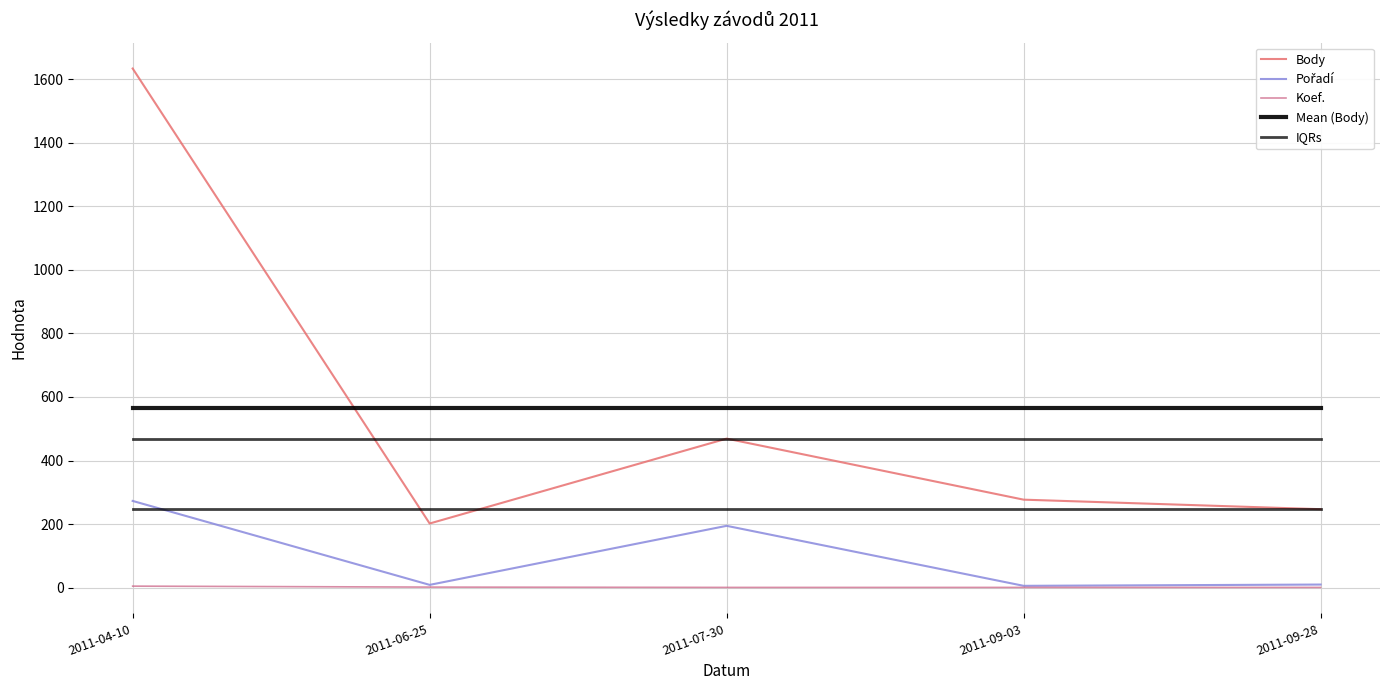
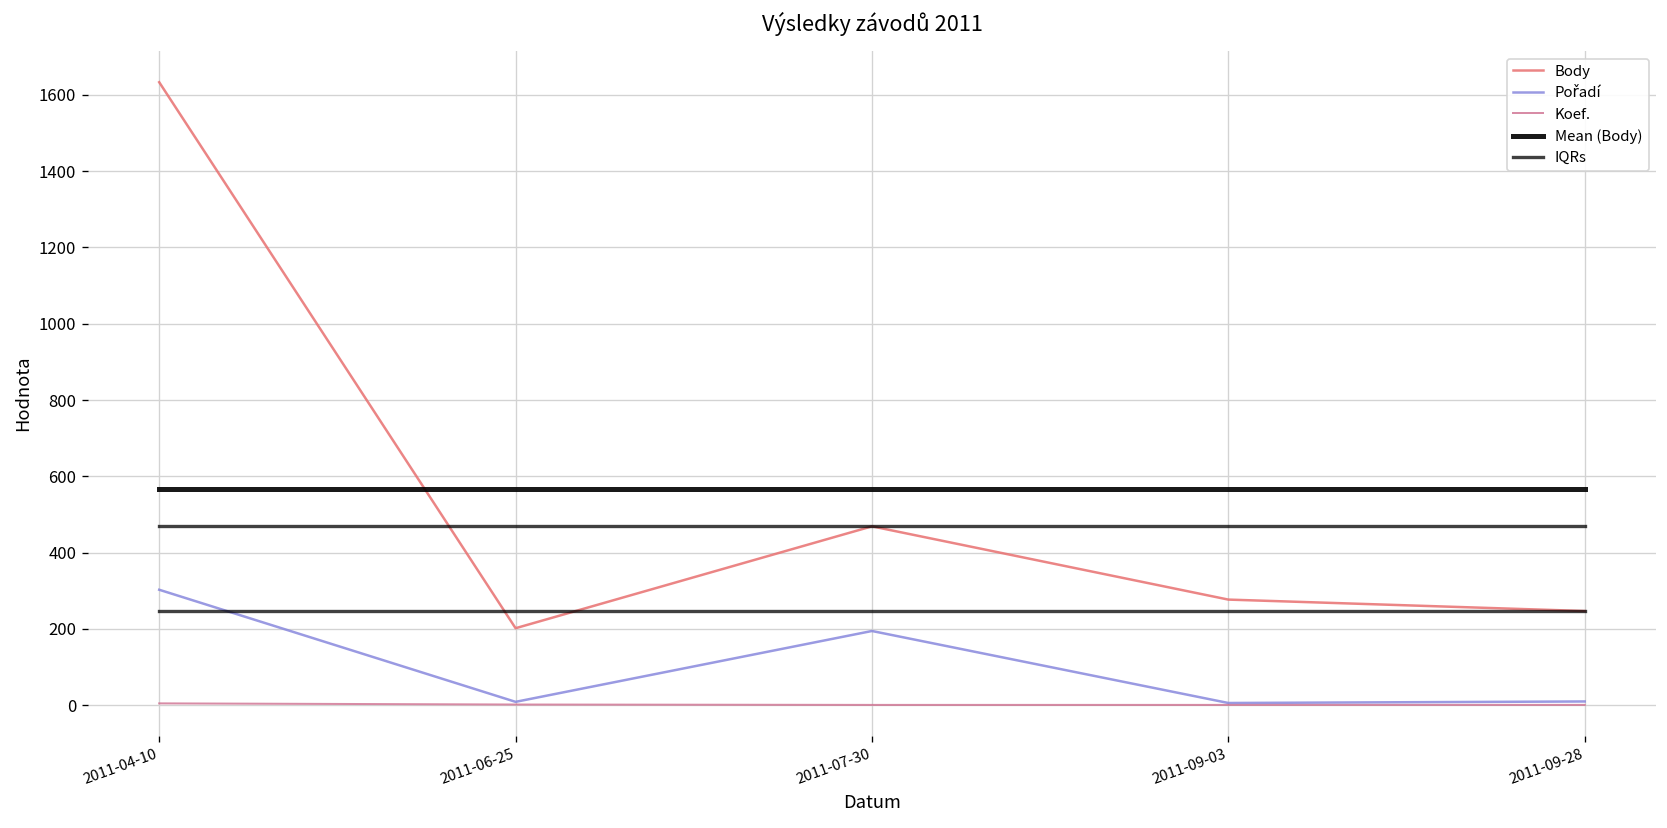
Pořadí, 2011-04-10: 270 -> 300
